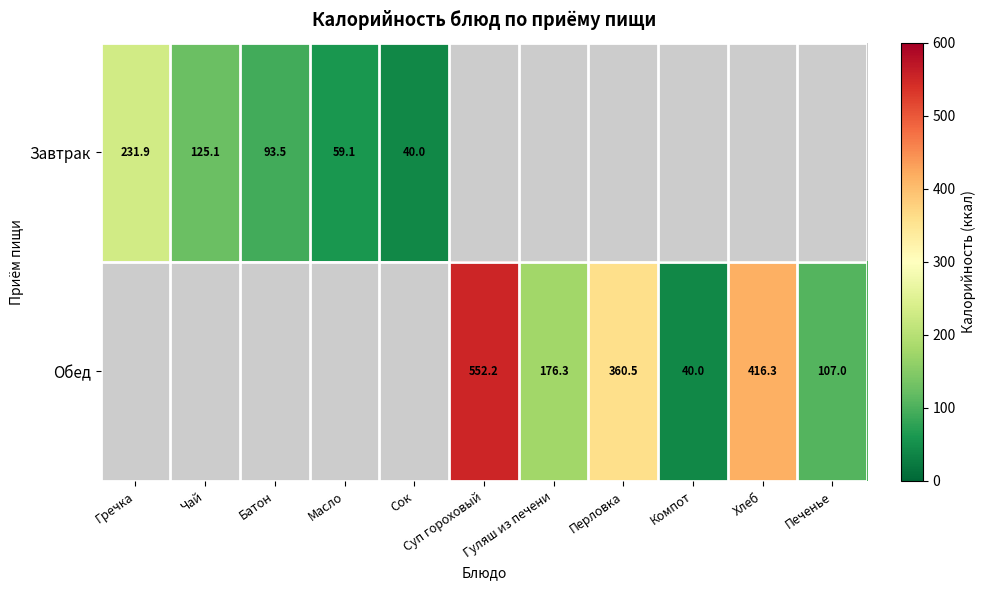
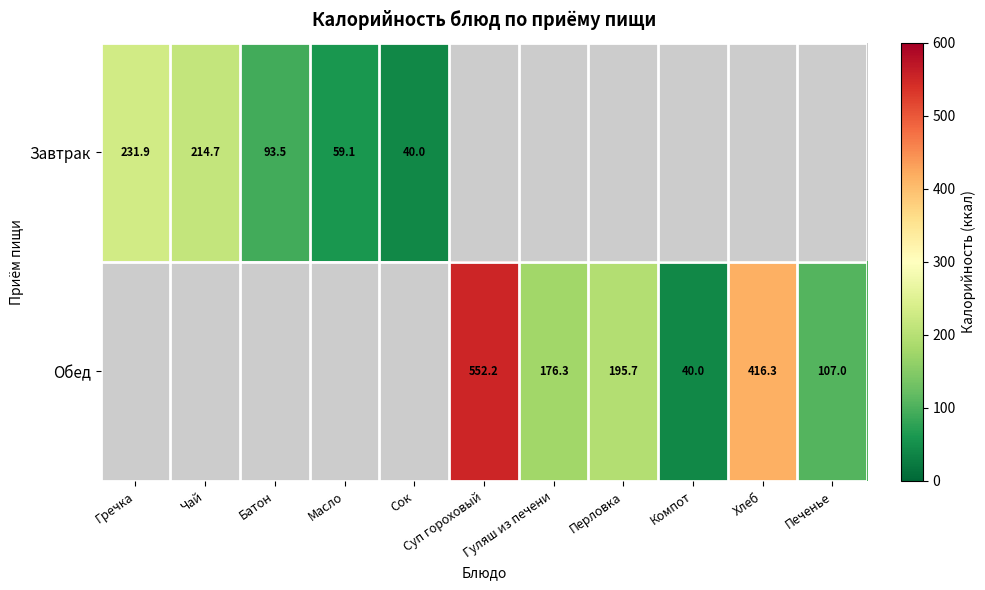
Завтрак, Чай: 125.1 -> 214.7
Обед, Перловка: 360.5 -> 195.7
